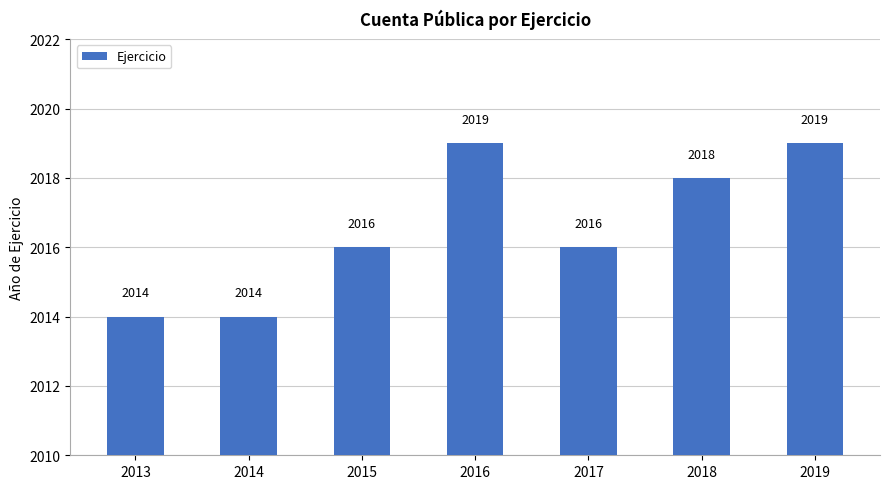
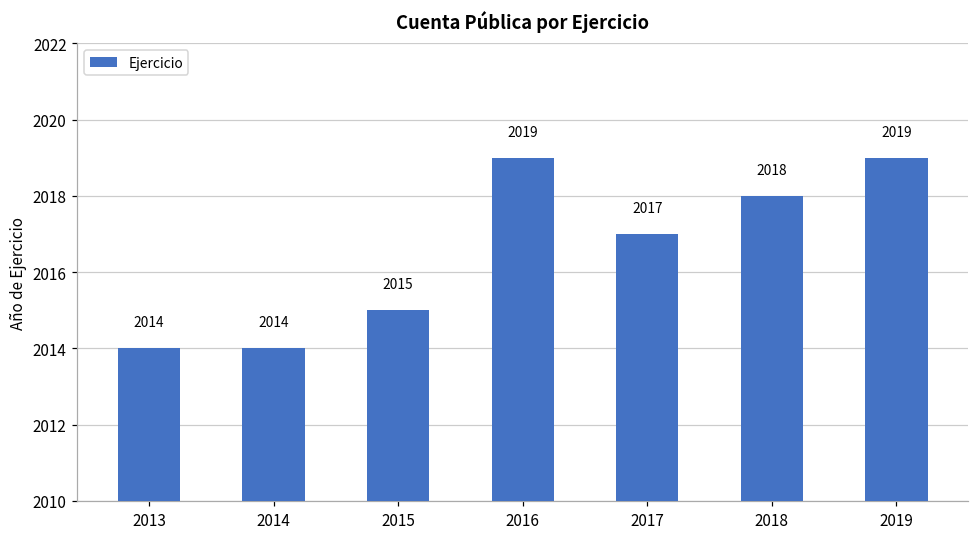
2015: 2016 -> 2015
2017: 2016 -> 2017
